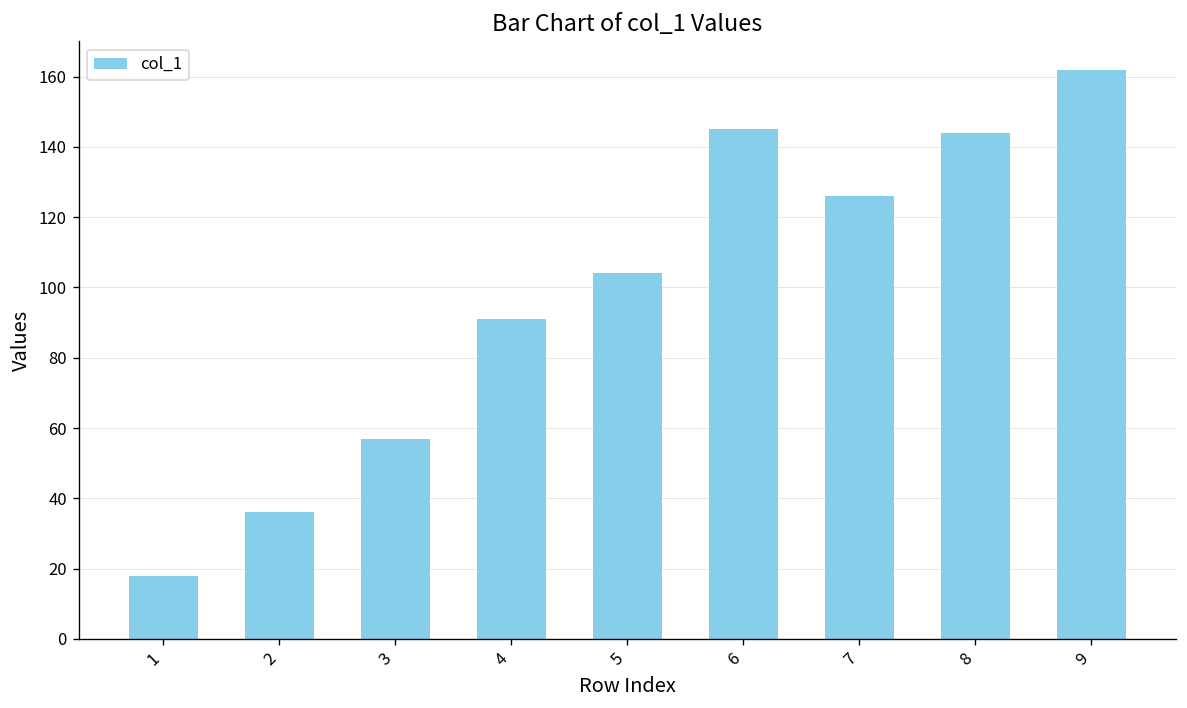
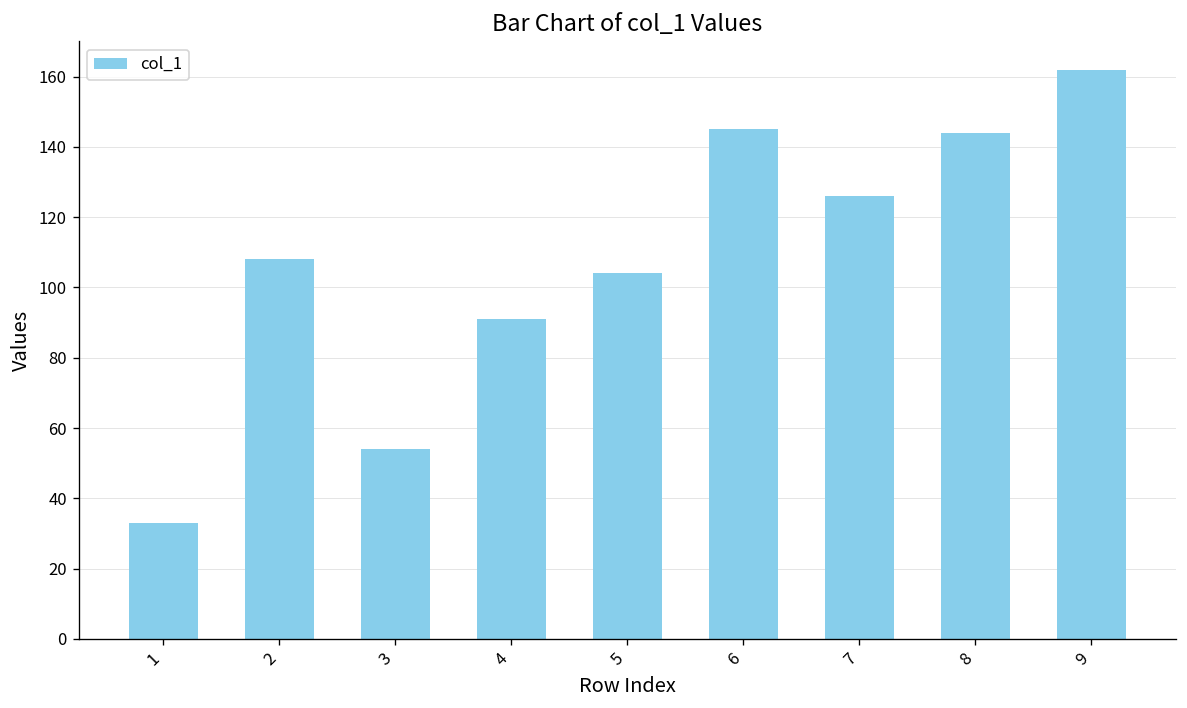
1: 18 -> 33
2: 36 -> 108
3: 57 -> 54
